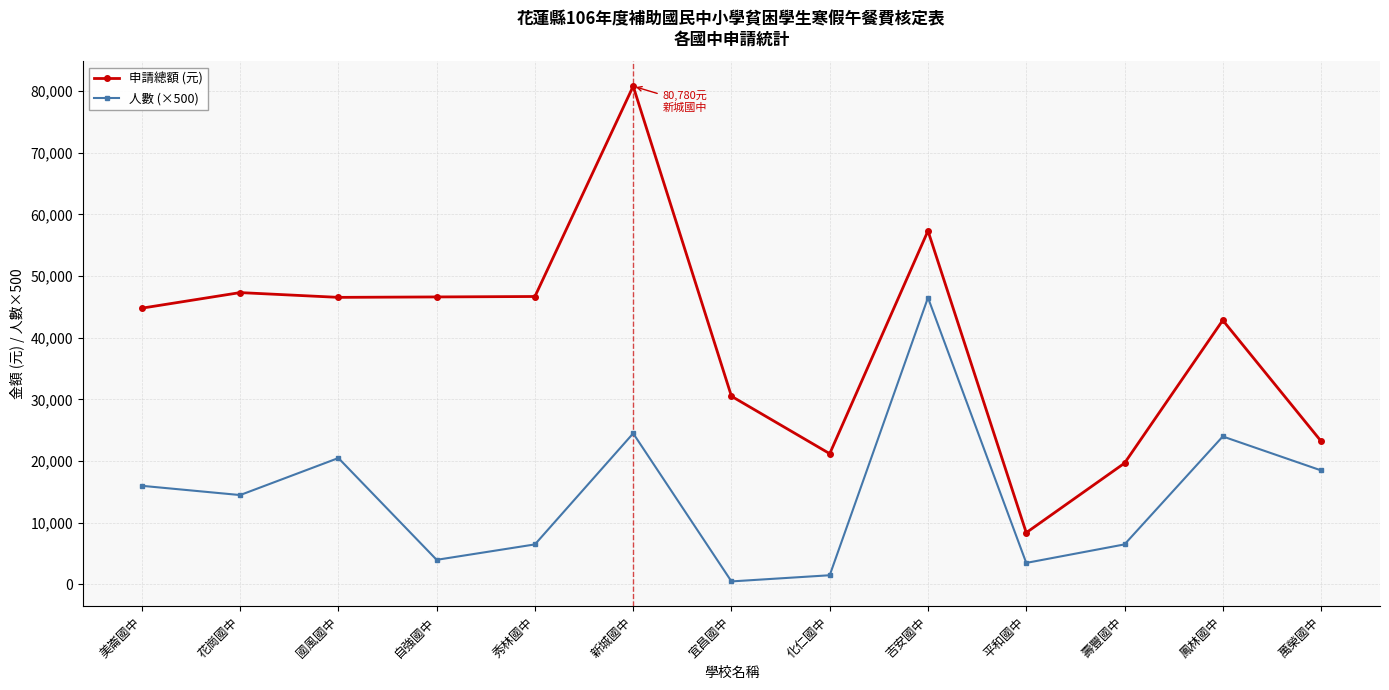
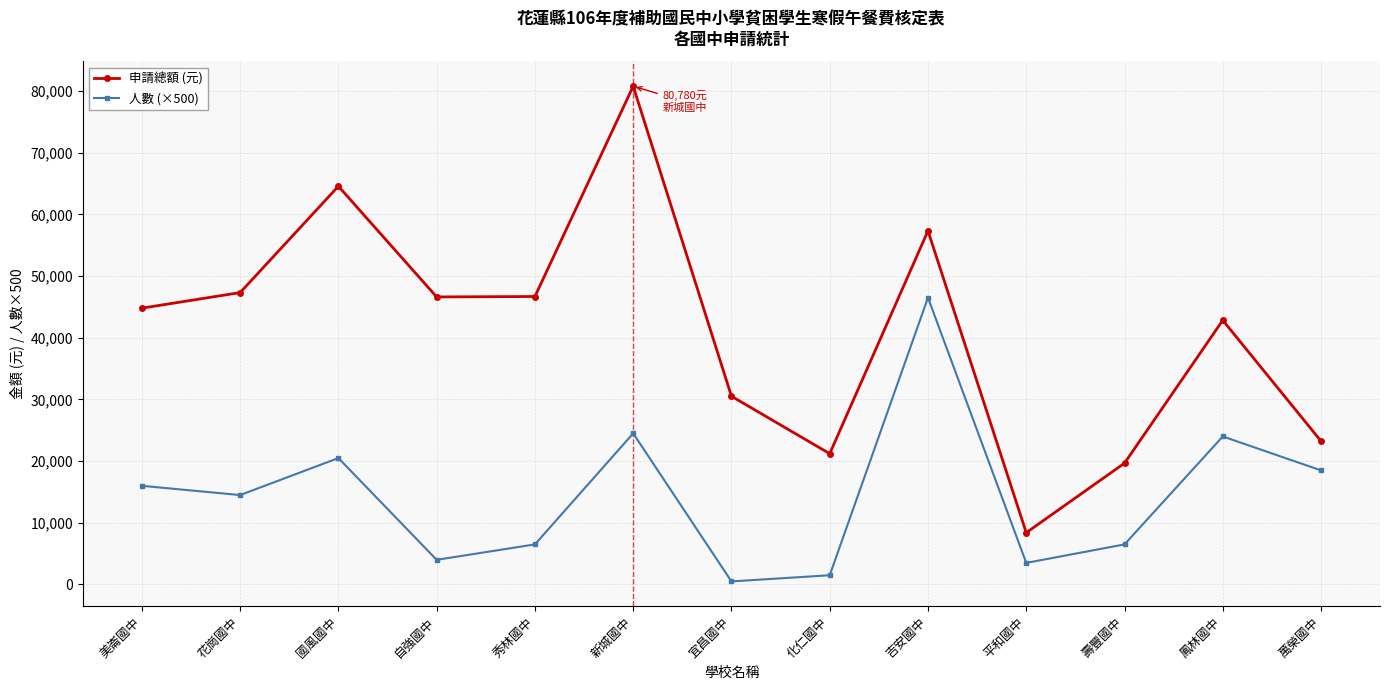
申請總額 (元), 國風國中: 47,000 -> 65,000
